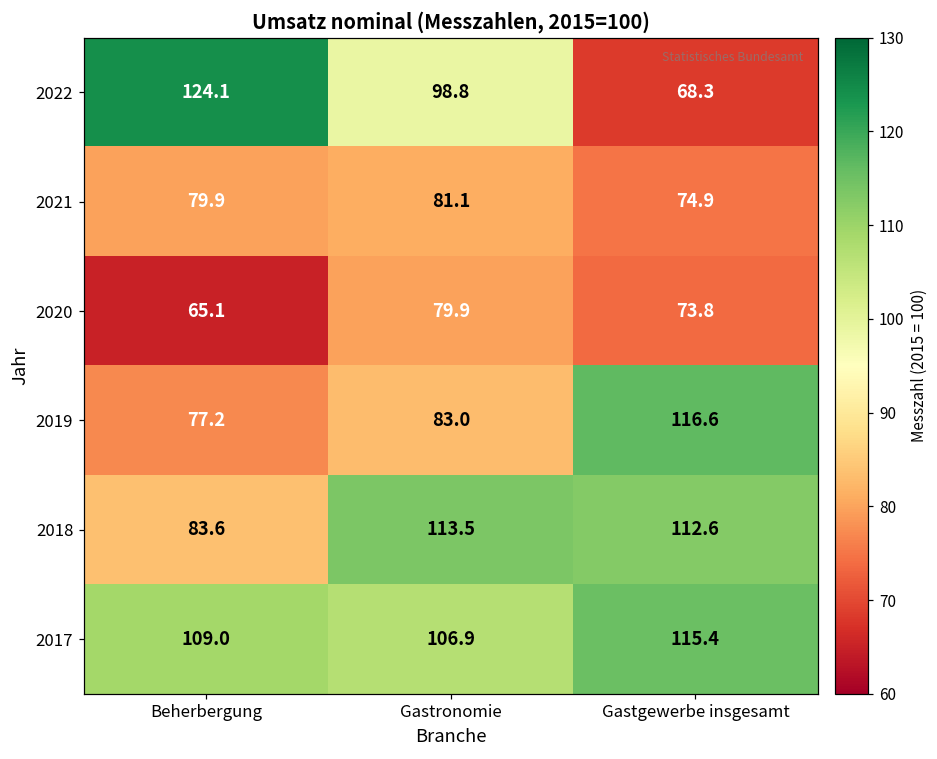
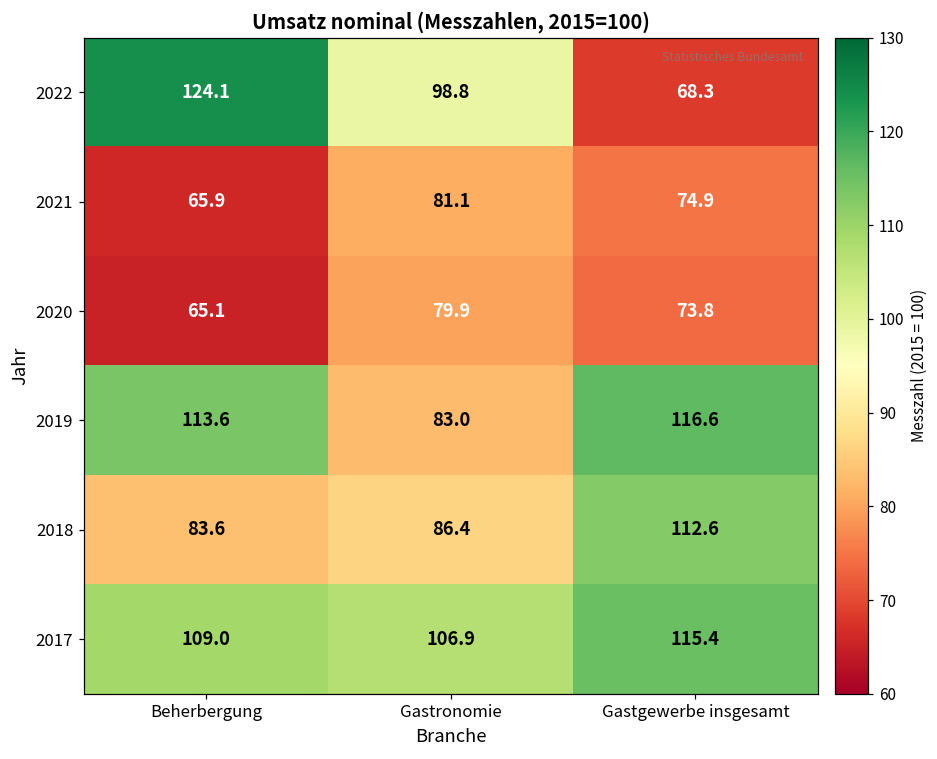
2021, Beherbergung: 79.9 -> 65.9
2019, Beherbergung: 77.2 -> 113.6
2018, Gastronomie: 113.5 -> 86.4
